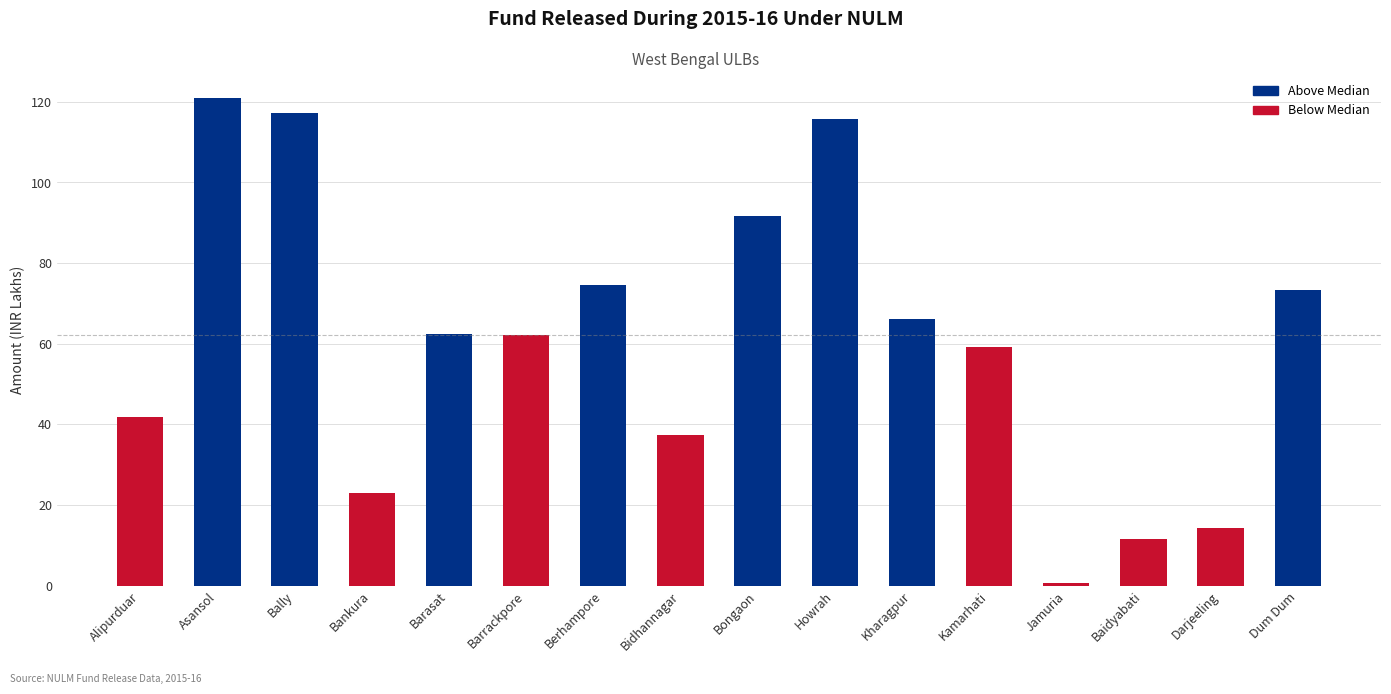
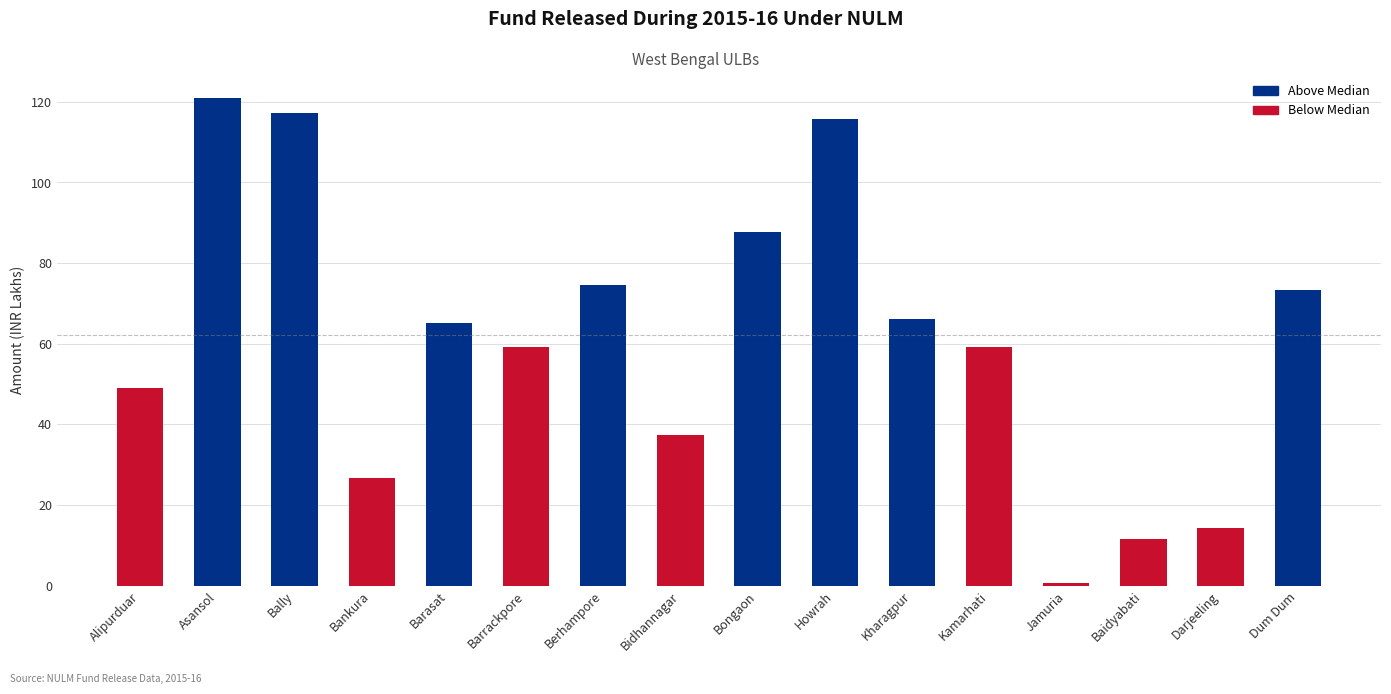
Alipurduar: 42 -> 49
Bankura: 23 -> 27
Barasat: 62 -> 65
Barrackpore: 62 -> 59
Bongaon: 92 -> 88
